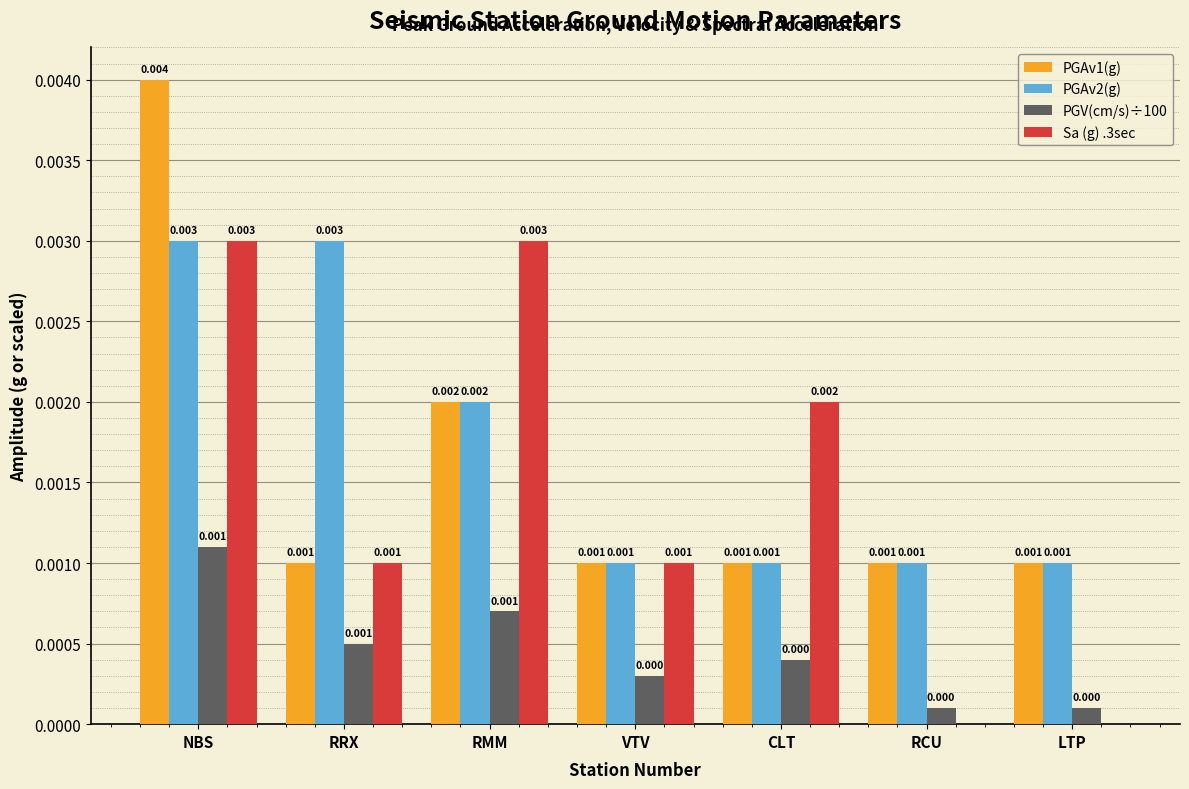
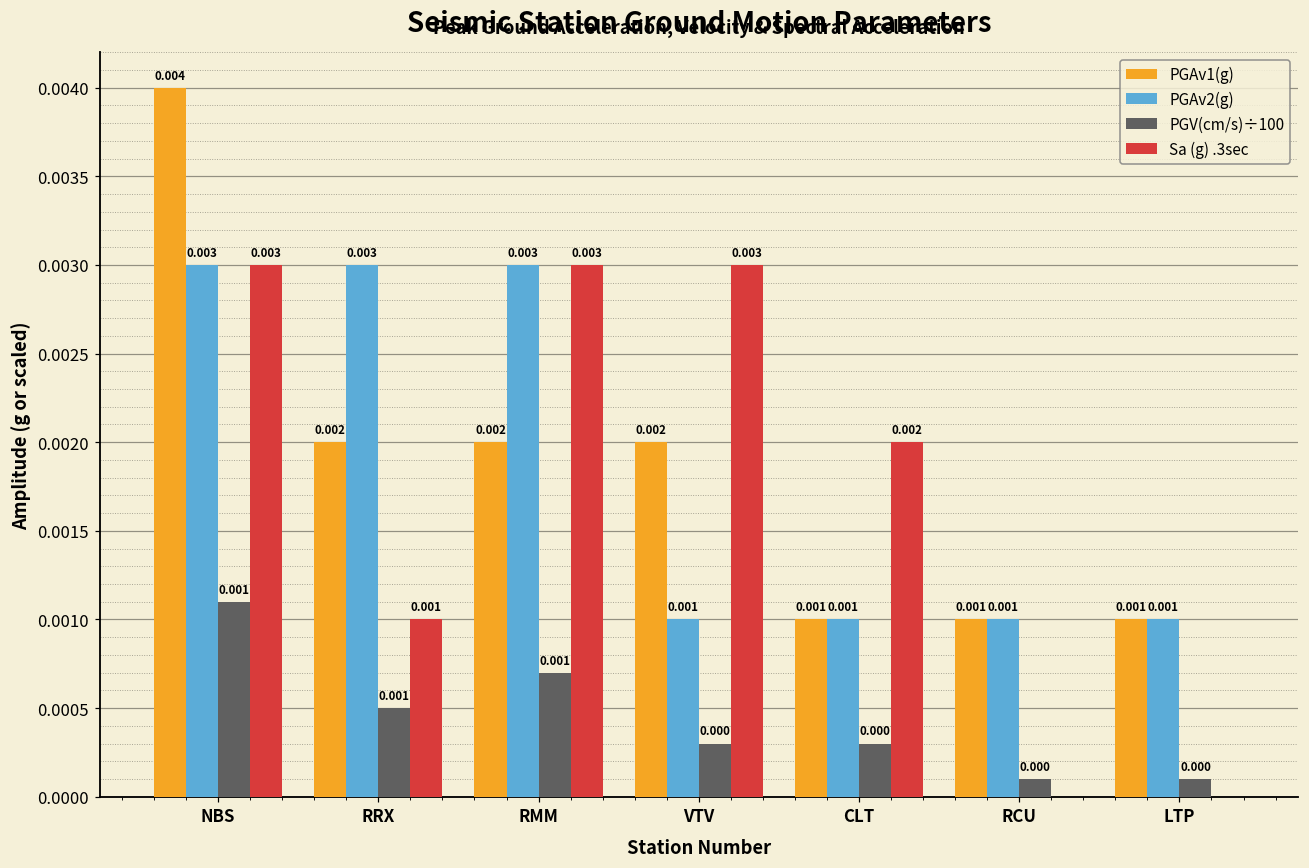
PGAv1(g), RRX: 0.001 -> 0.002
PGAv2(g), RMM: 0.002 -> 0.003
PGAv1(g), VTV: 0.001 -> 0.002
Sa (g) .3sec, VTV: 0.001 -> 0.003
PGV(cm/s)÷100, CLT: 0.00040 -> 0.00030
